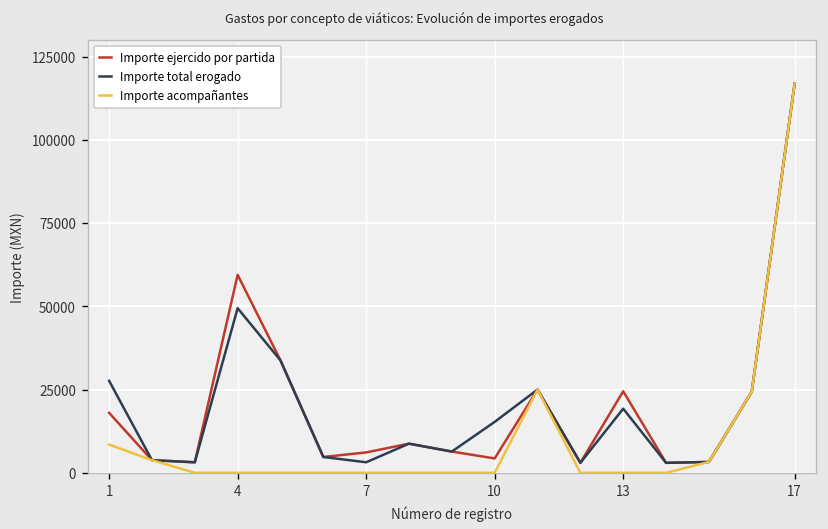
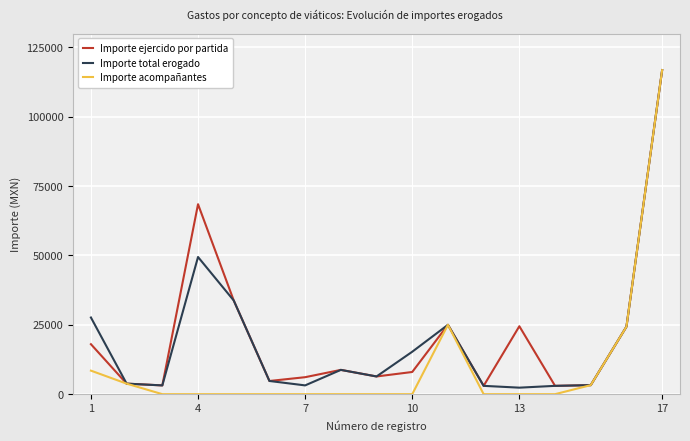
Importe ejercido por partida, 4: 59000 -> 68000
Importe ejercido por partida, 10: 4000 -> 8000
Importe total erogado, 13: 19000 -> 2000
